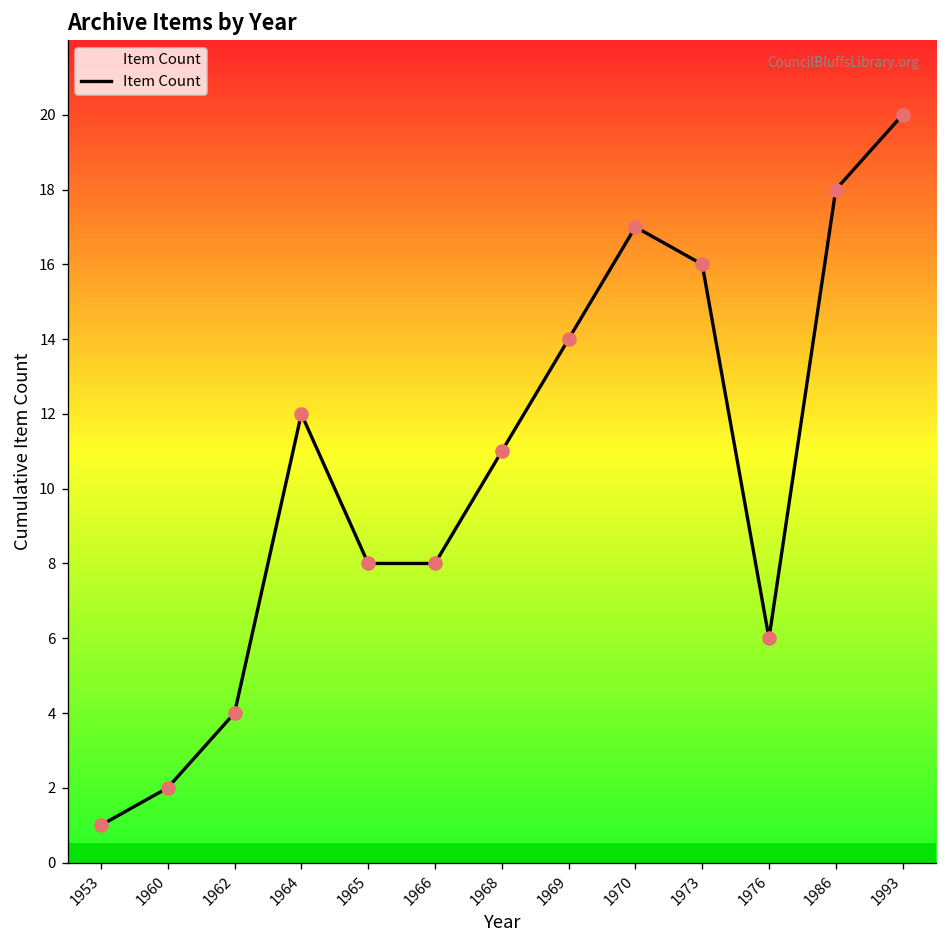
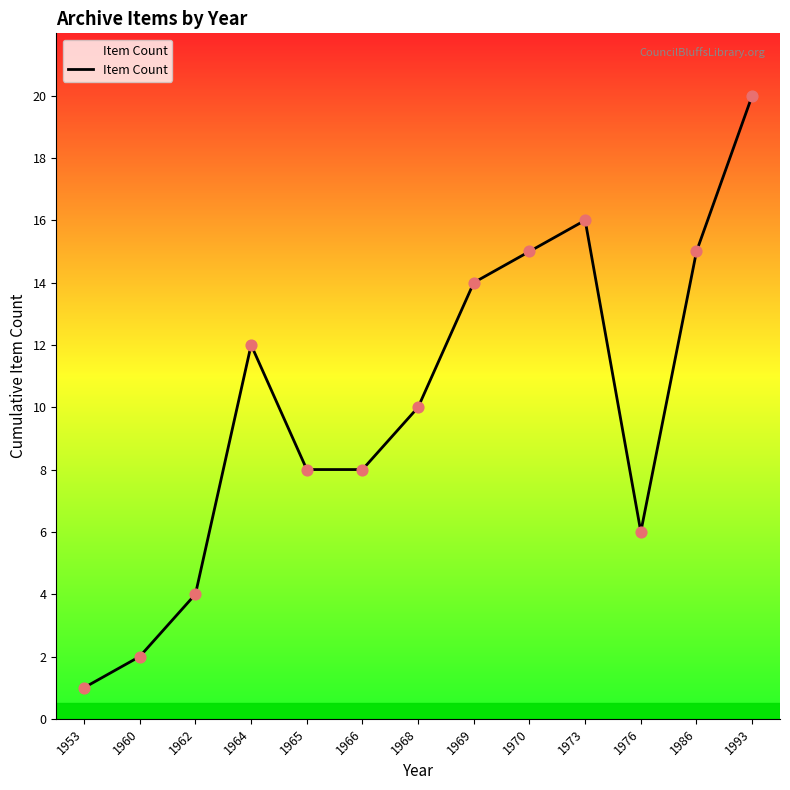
1968: 11 -> 10
1970: 17 -> 15
1986: 18 -> 15
